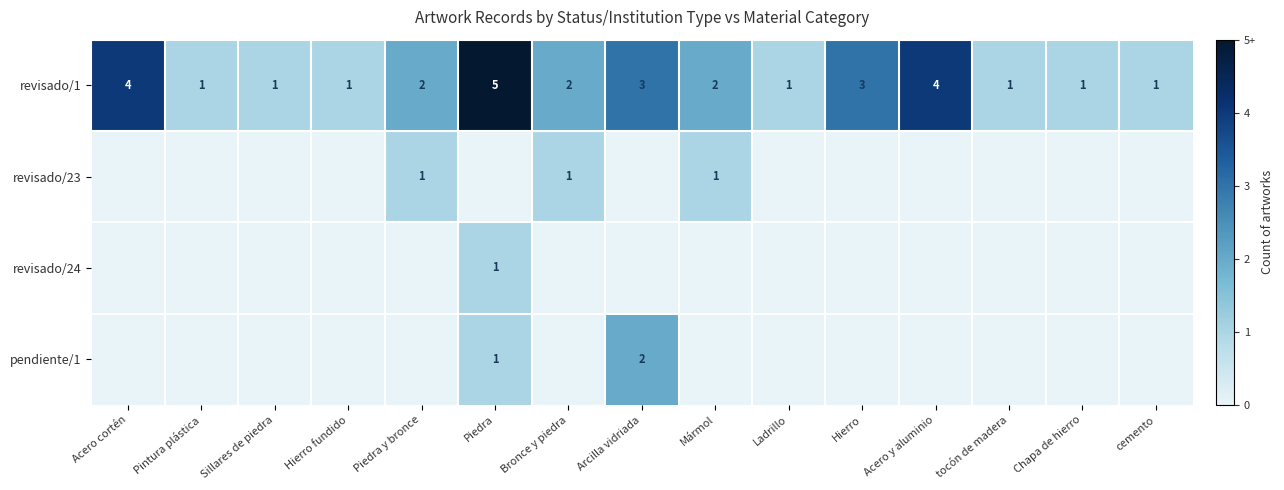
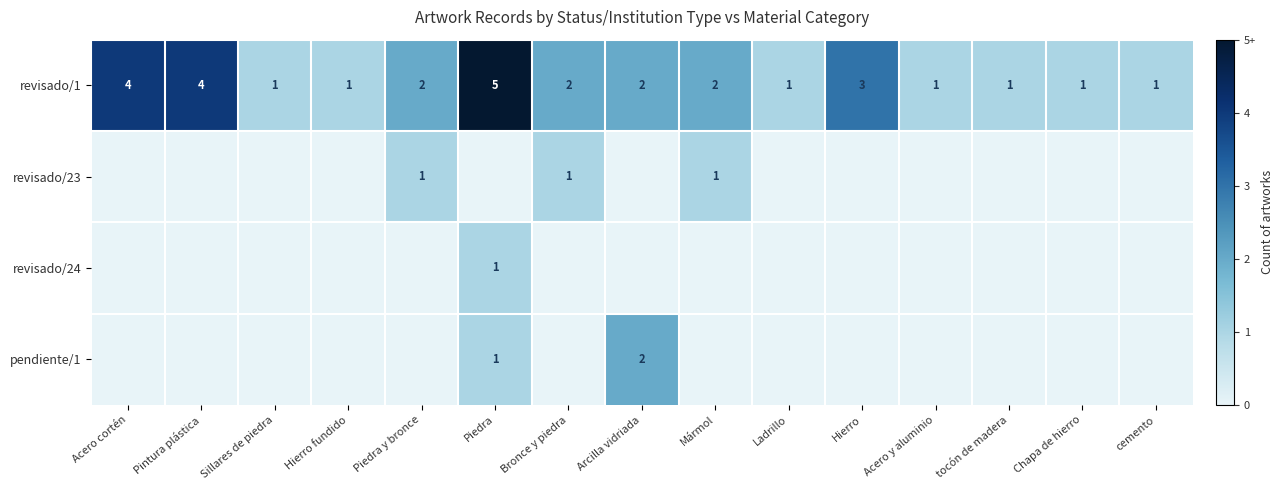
revisado/1, Pintura plástica: 1 -> 4
revisado/1, Arcilla vidriada: 3 -> 2
revisado/1, Acero y aluminio: 4 -> 1
